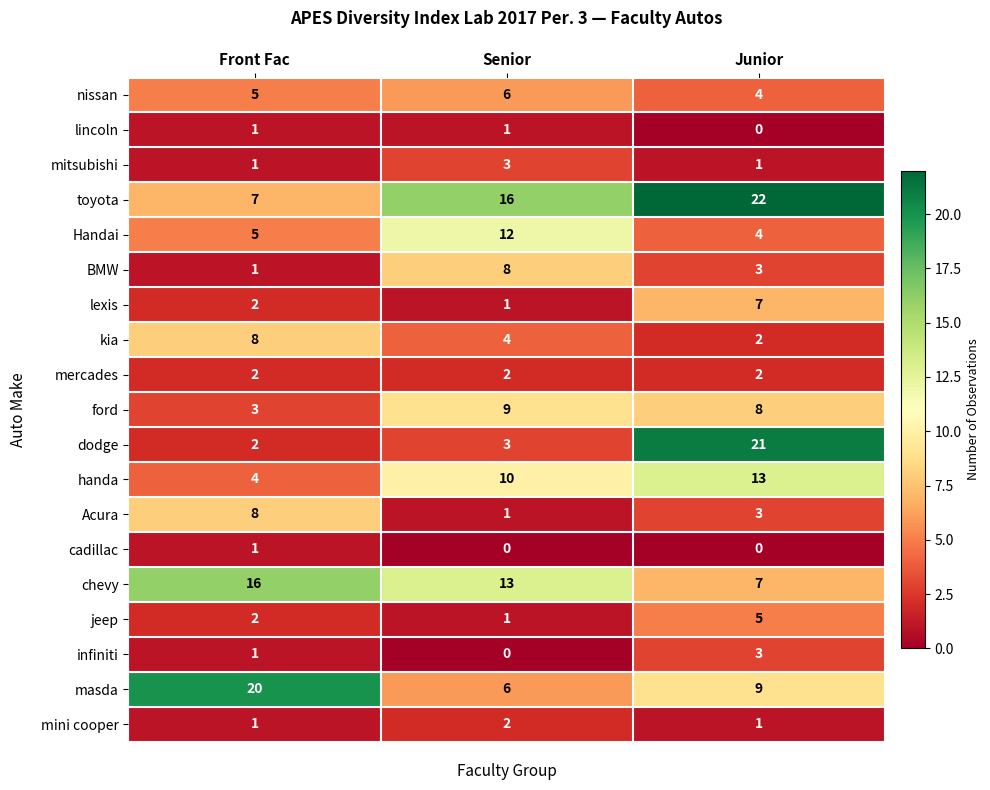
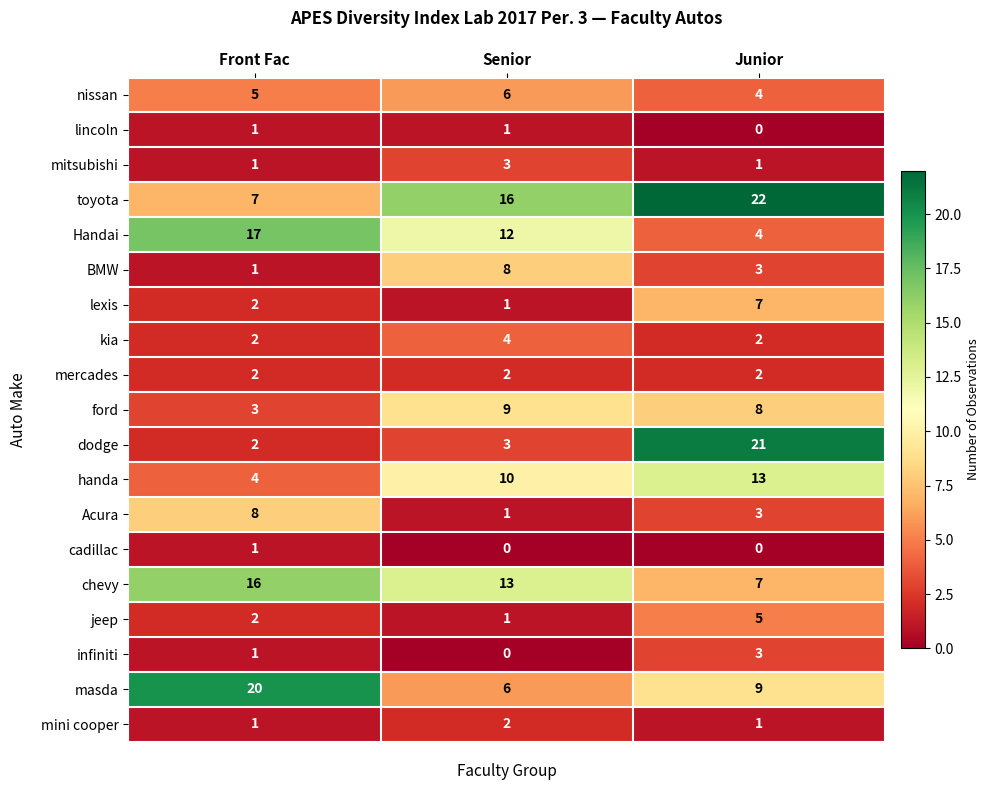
Handai, Front Fac: 5 -> 17
kia, Front Fac: 8 -> 2
